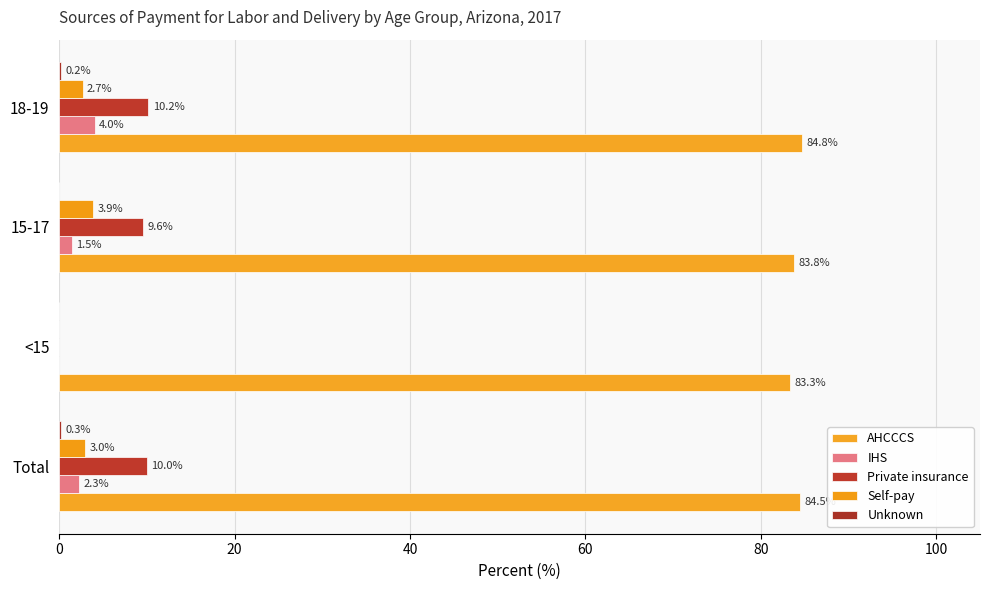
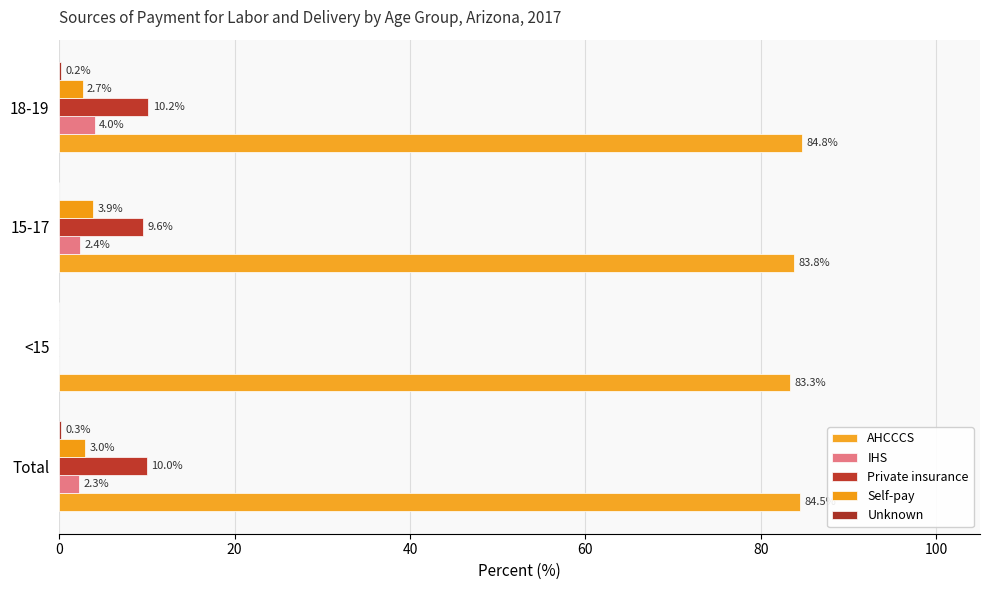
IHS, 15-17: 1.5% -> 2.4%
